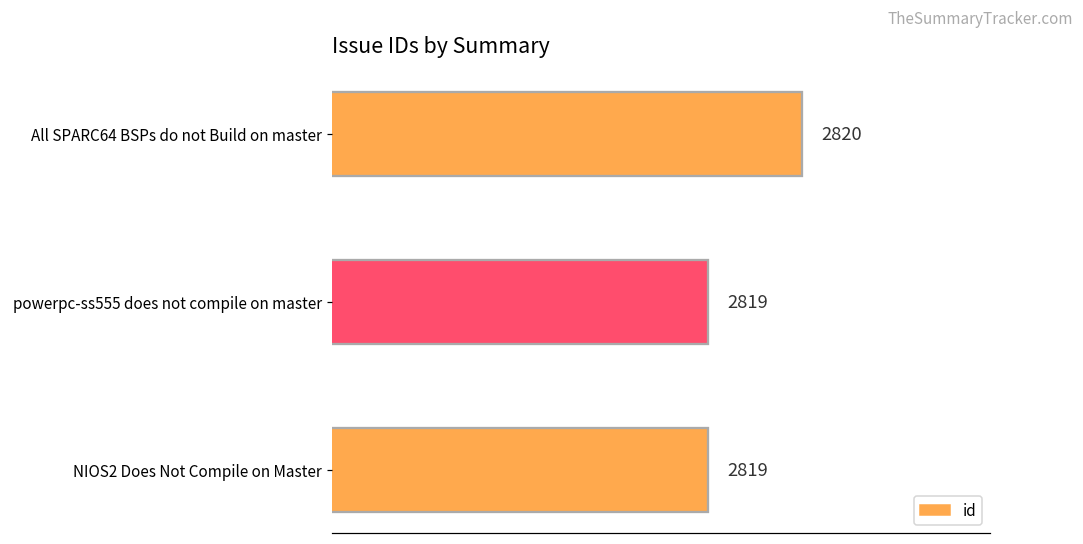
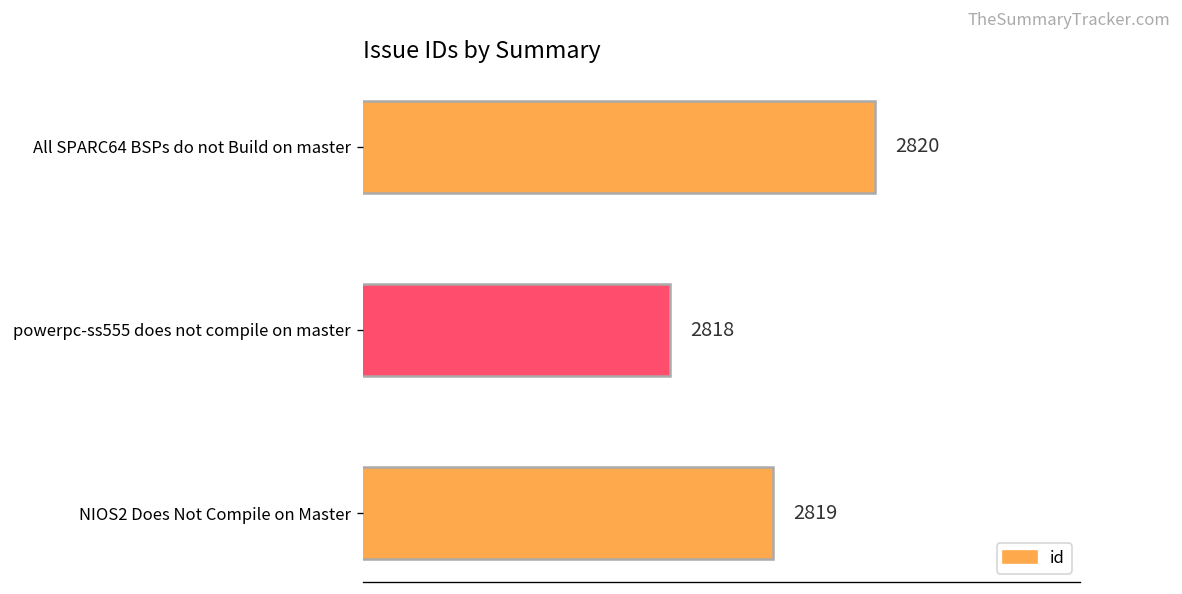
powerpc-ss555 does not compile on master: 2819 -> 2818
